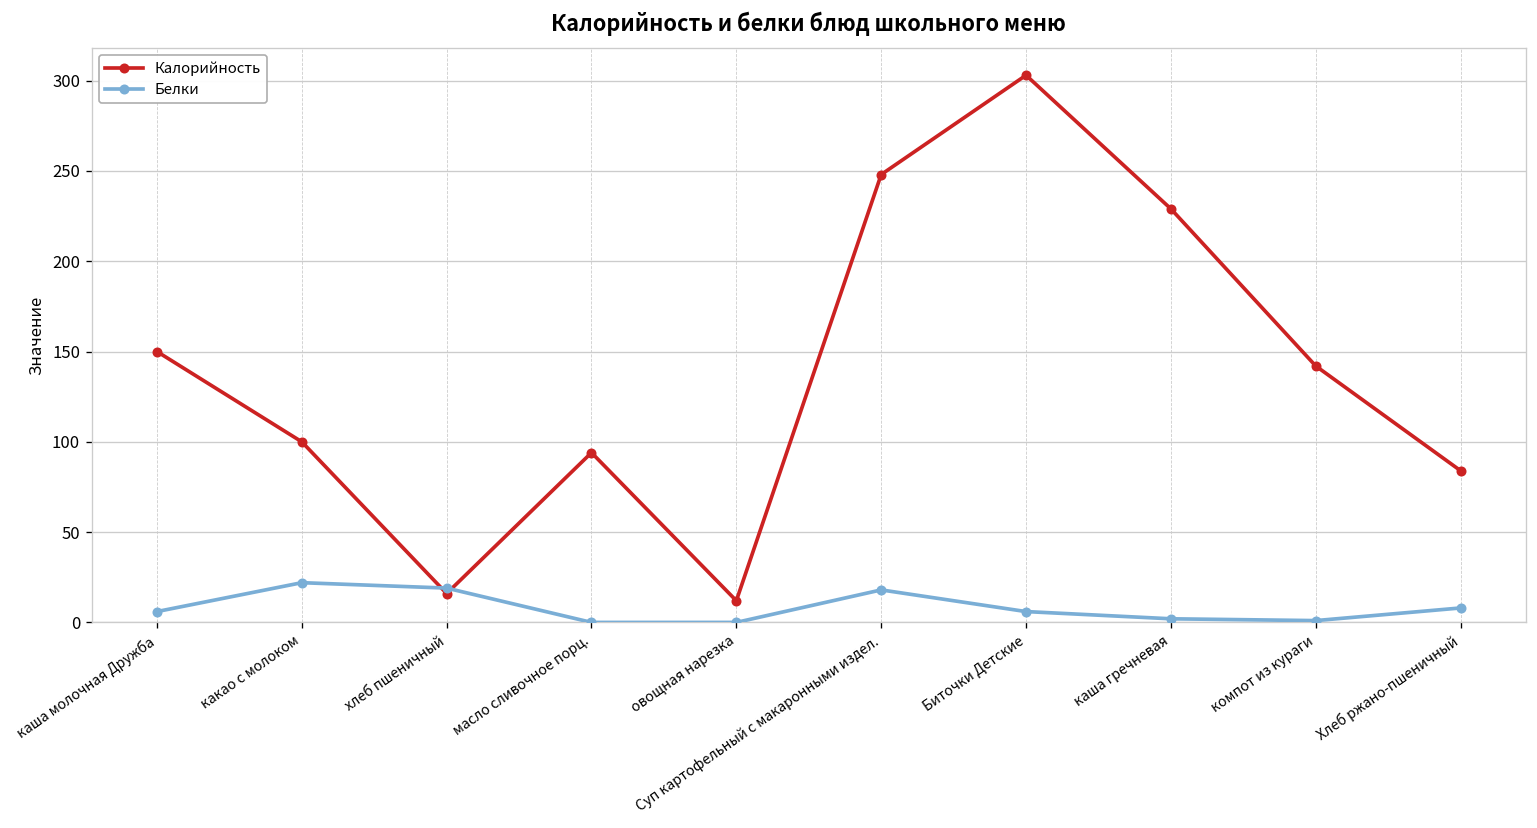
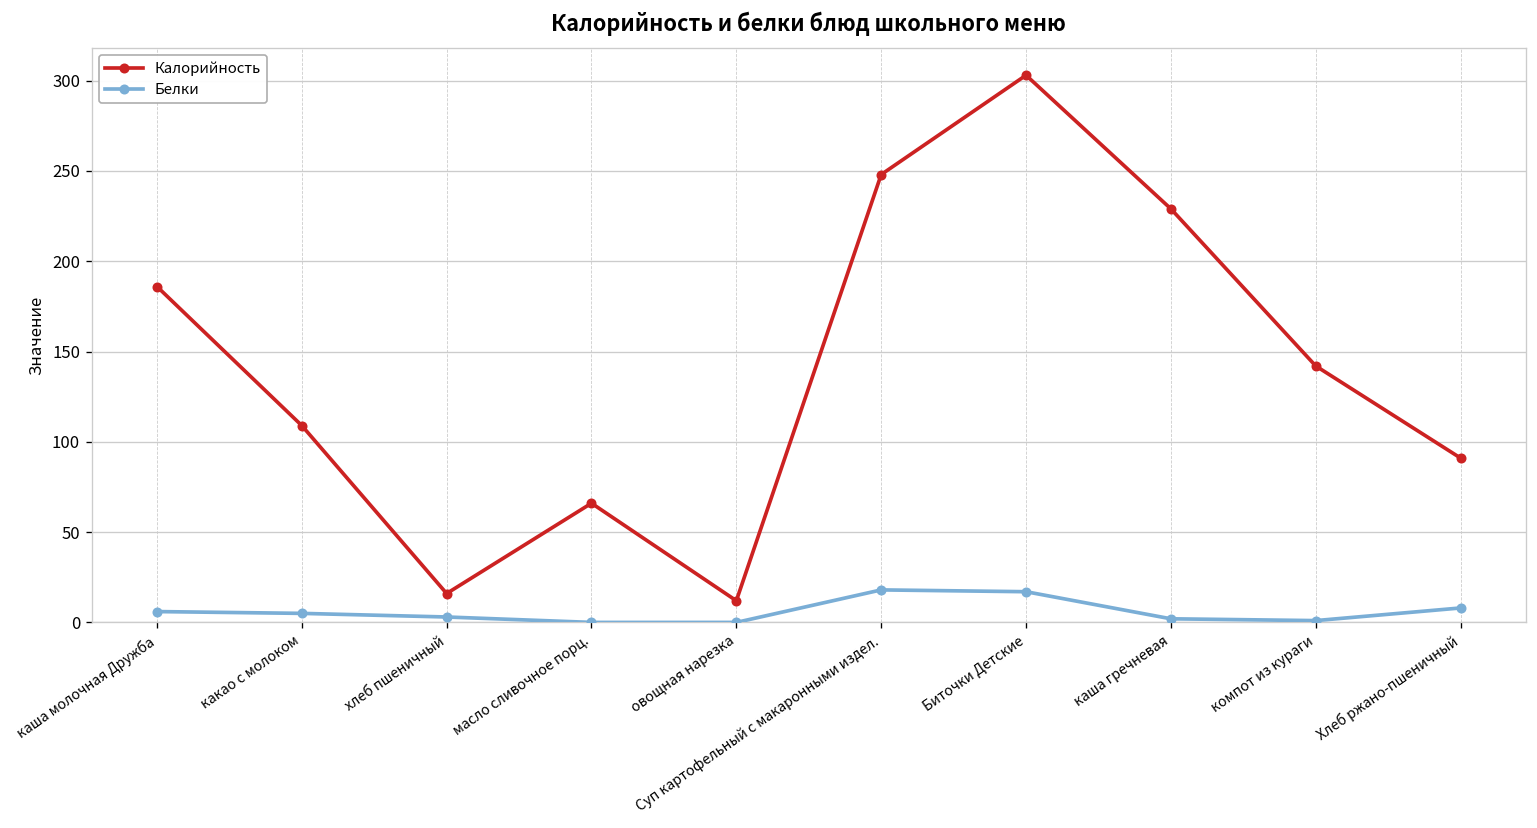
Калорийность, каша молочная Дружба: 150 -> 186
Калорийность, какао с молоком: 100 -> 109
Белки, какао с молоком: 22 -> 5
Белки, хлеб пшеничный: 19 -> 3
Калорийность, масло сливочное порц.: 94 -> 66
Белки, Биточки Детские: 6 -> 17
Калорийность, Хлеб ржано-пшеничный: 84 -> 91
